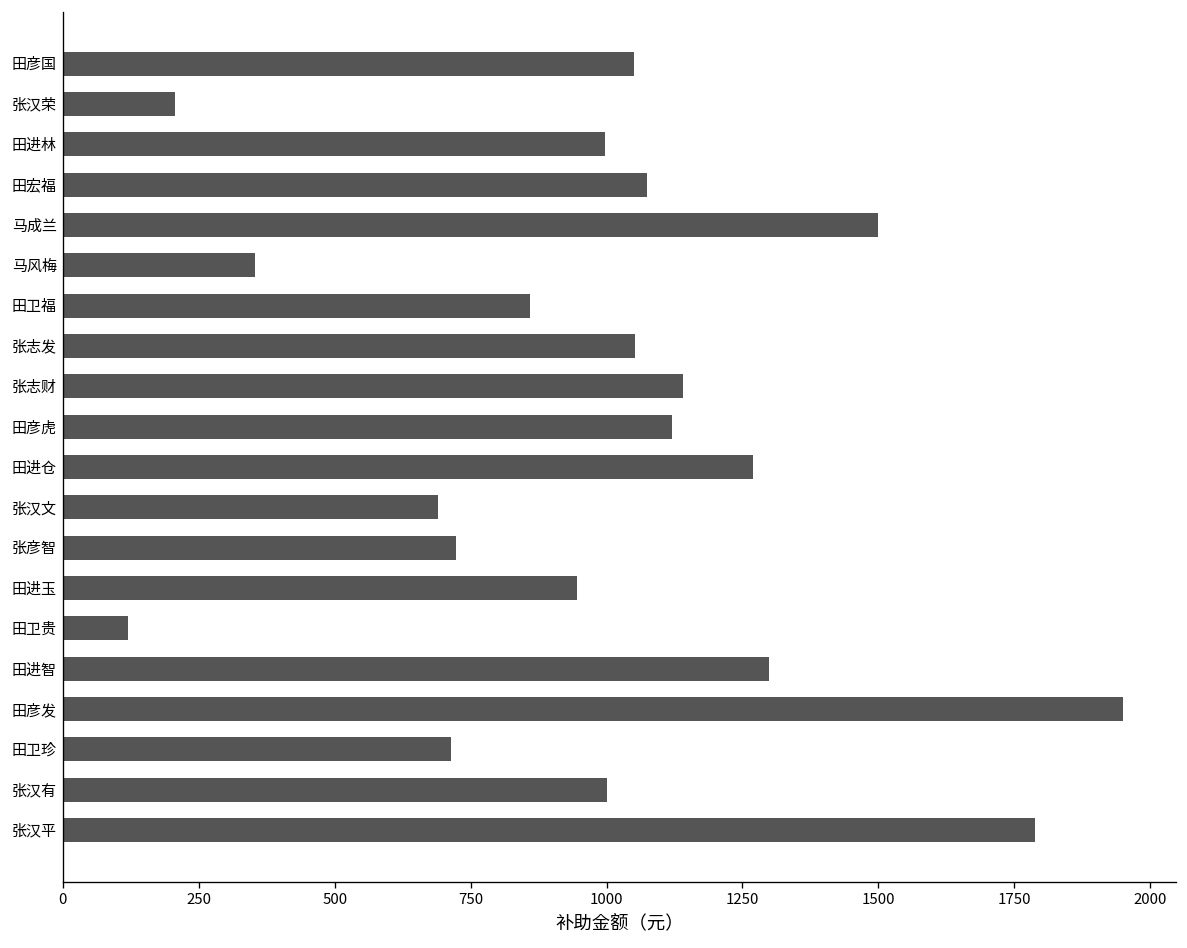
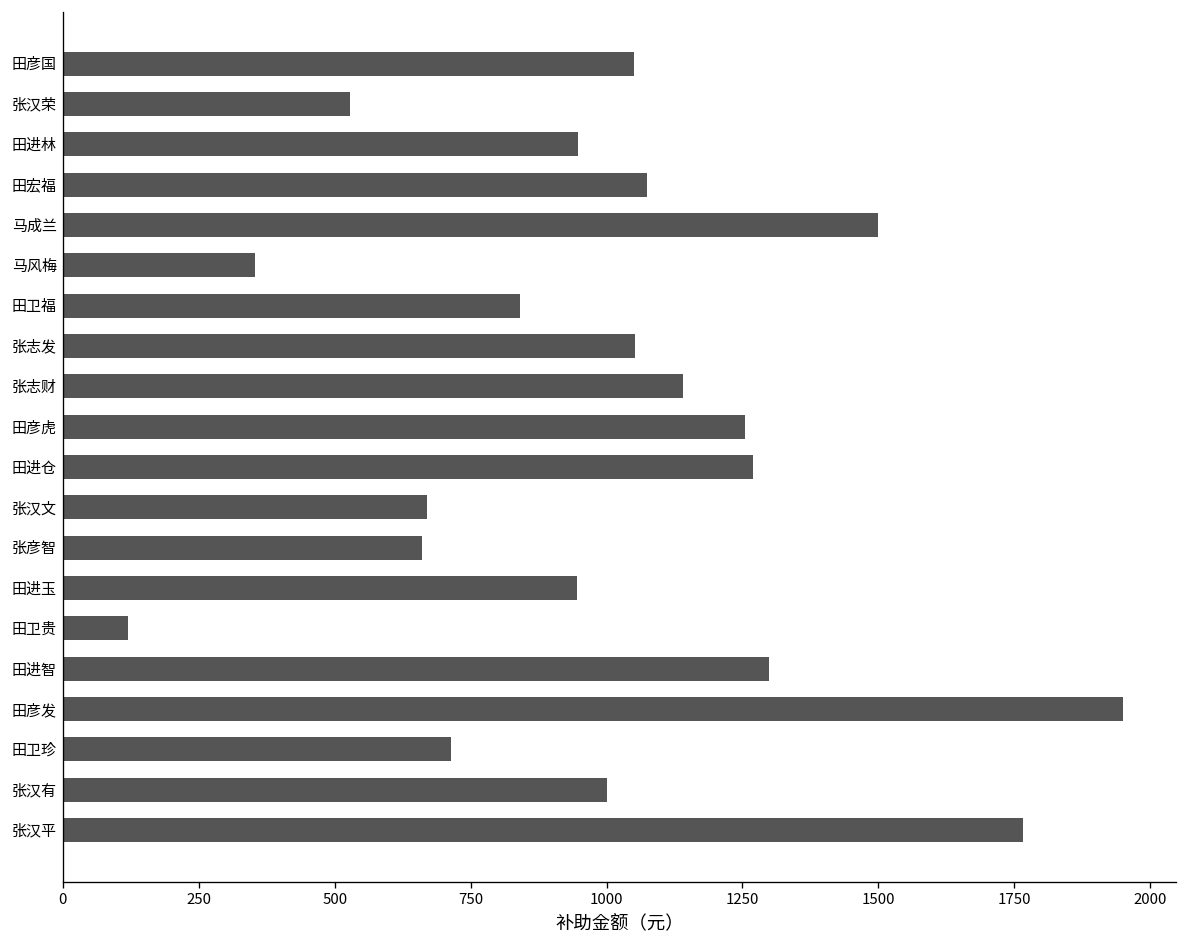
张汉荣: 210 -> 530
田进林: 1000 -> 950
田卫福: 860 -> 840
田彦虎: 1120 -> 1250
张汉文: 690 -> 670
张彦智: 720 -> 660
张汉平: 1790 -> 1770
